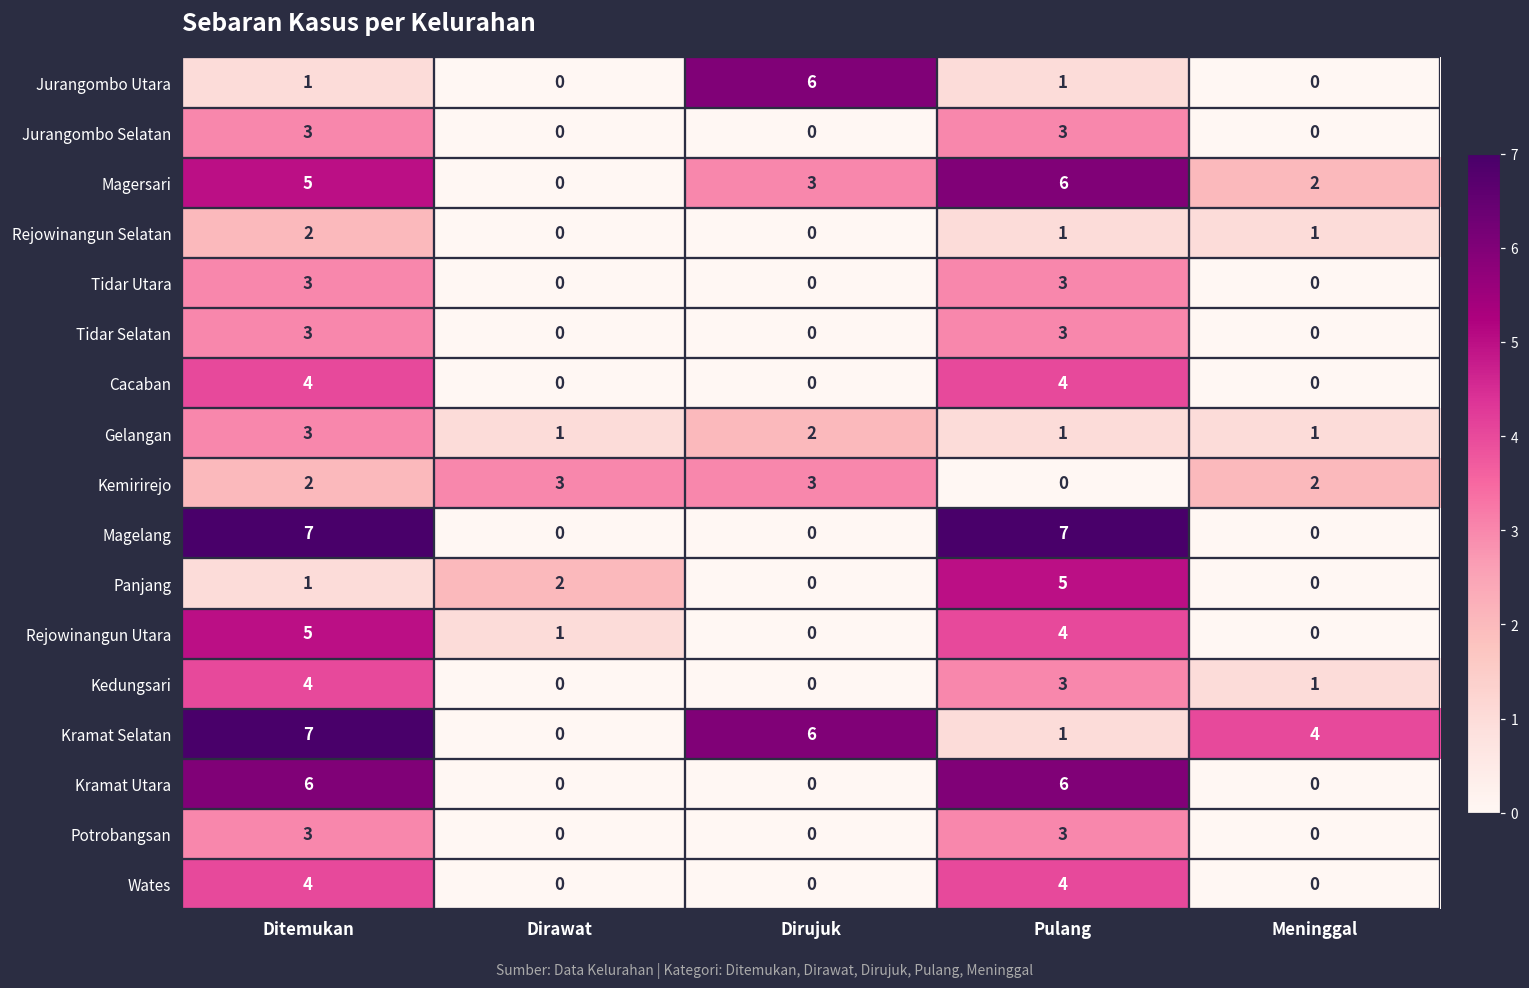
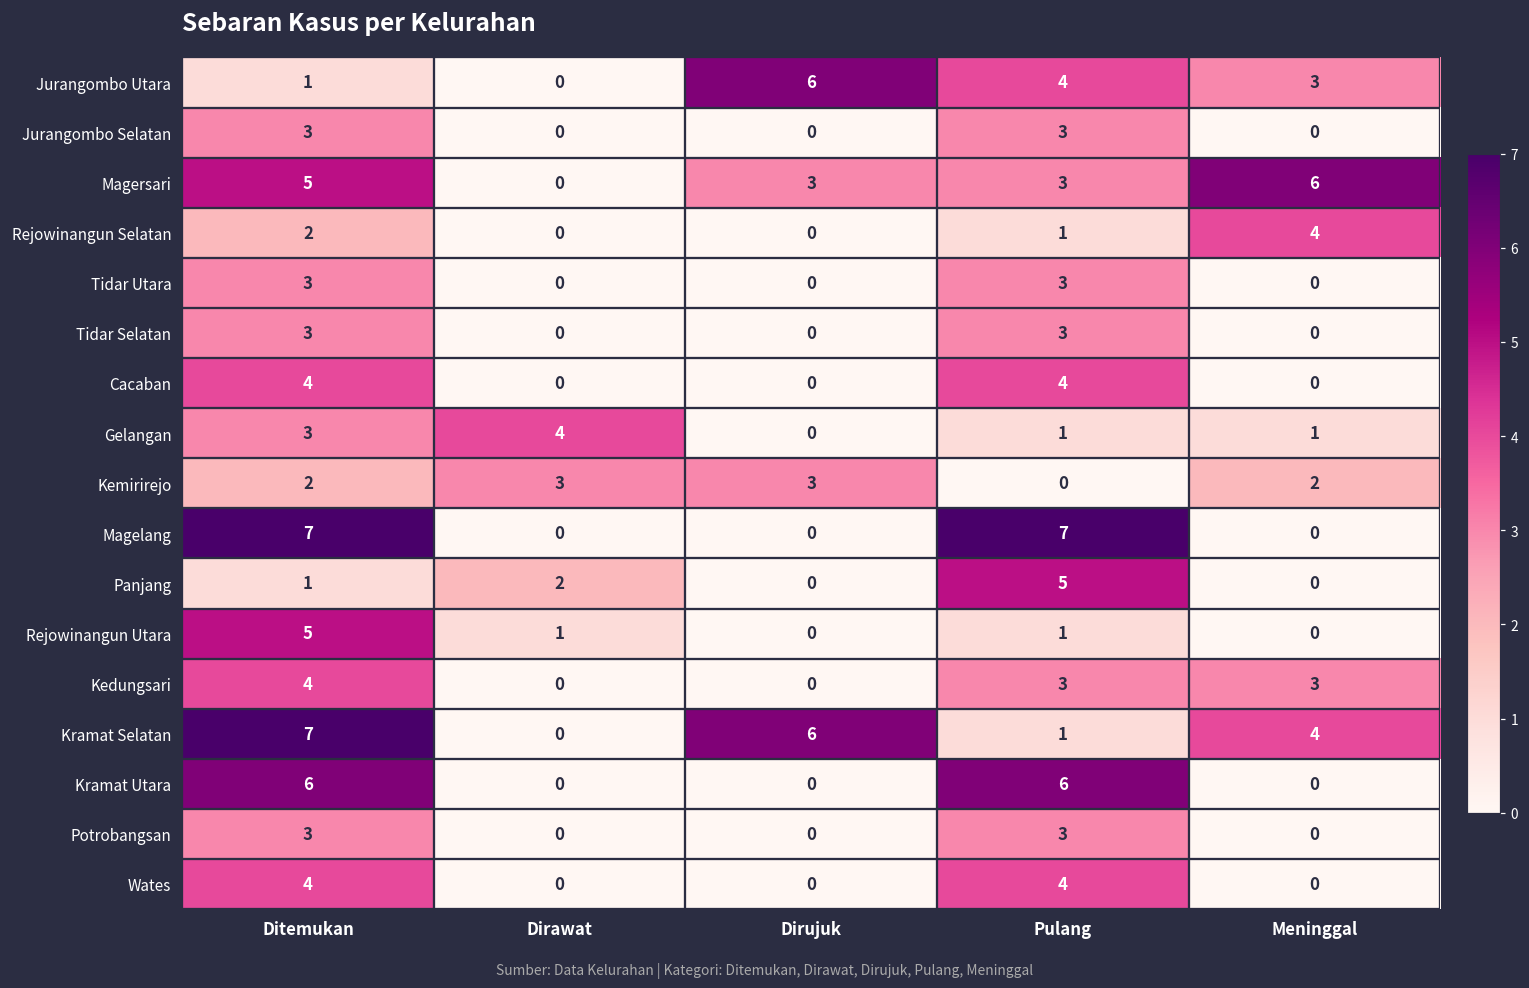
Jurangombo Utara, Pulang: 1 -> 4
Jurangombo Utara, Meninggal: 0 -> 3
Magersari, Pulang: 6 -> 3
Magersari, Meninggal: 2 -> 6
Rejowinangun Selatan, Meninggal: 1 -> 4
Gelangan, Dirawat: 1 -> 4
Gelangan, Dirujuk: 2 -> 0
Rejowinangun Utara, Pulang: 4 -> 1
Kedungsari, Meninggal: 1 -> 3
